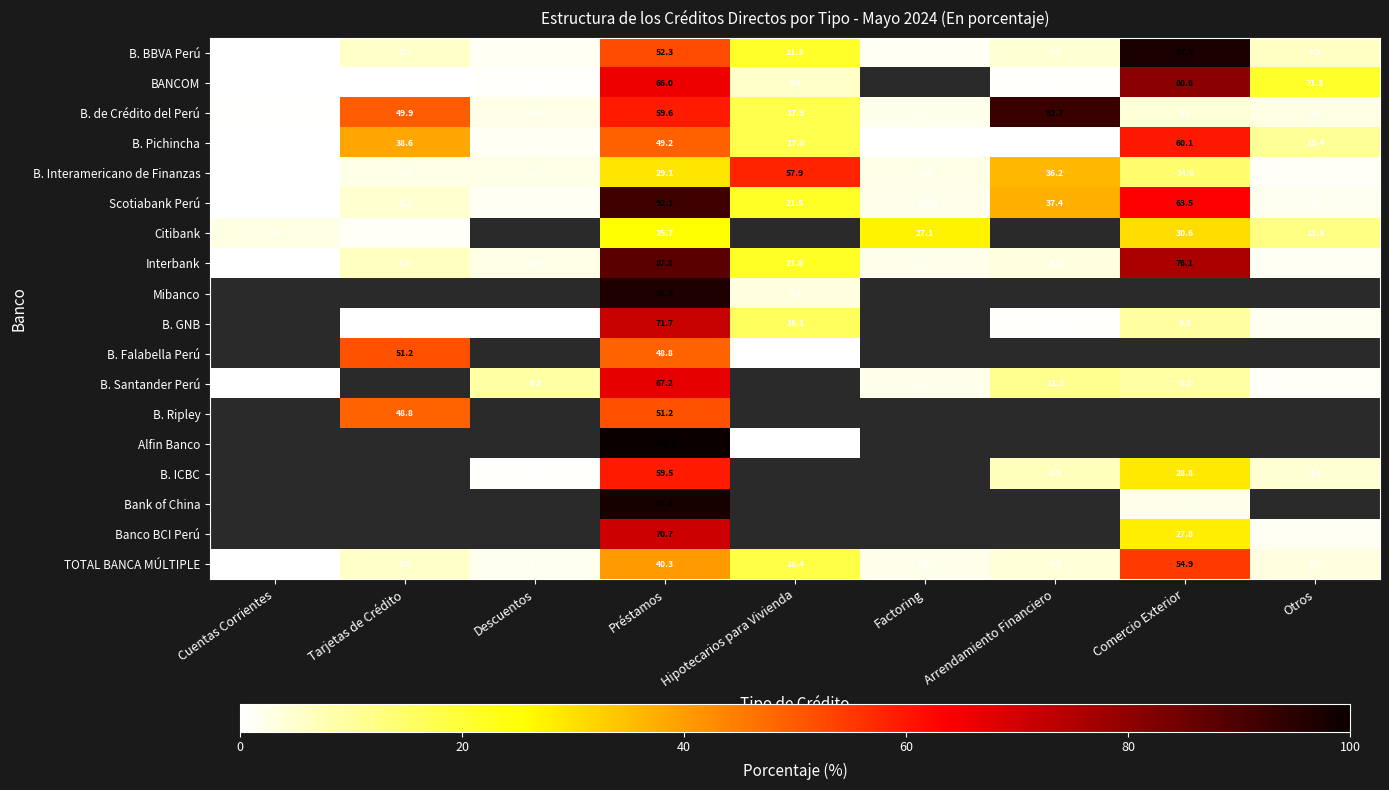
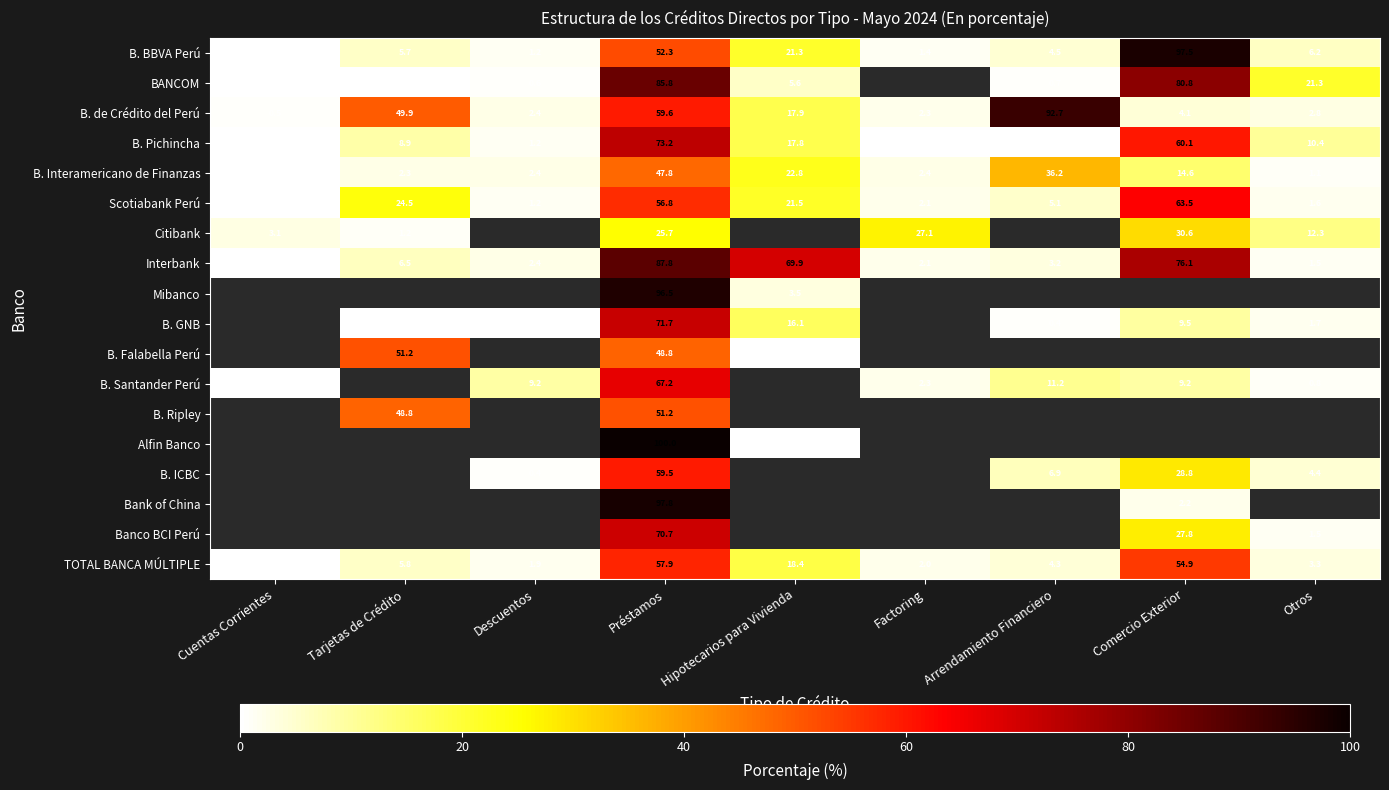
BANCOM, Préstamos: 66.0 -> 85.8
B. Pichincha, Tarjetas de Crédito: 38.6 -> 8.9
B. Pichincha, Préstamos: 49.2 -> 73.2
B. Interamericano de Finanzas, Préstamos: 29.1 -> 47.8
B. Interamericano de Finanzas, Hipotecarios para Vivienda: 57.9 -> 22.8
Scotiabank Perú, Tarjetas de Crédito: 5.1 -> 24.5
Scotiabank Perú, Préstamos: 92.1 -> 56.8
Scotiabank Perú, Arrendamiento Financiero: 37.4 -> 5.1
Interbank, Hipotecarios para Vivienda: 21.6 -> 69.9
TOTAL BANCA MÚLTIPLE, Préstamos: 40.3 -> 57.9
